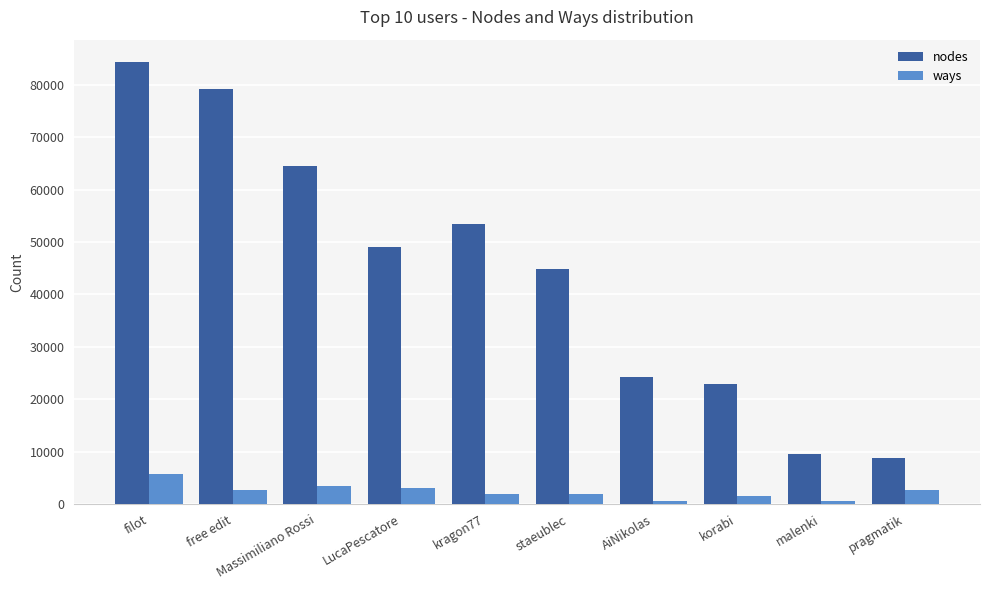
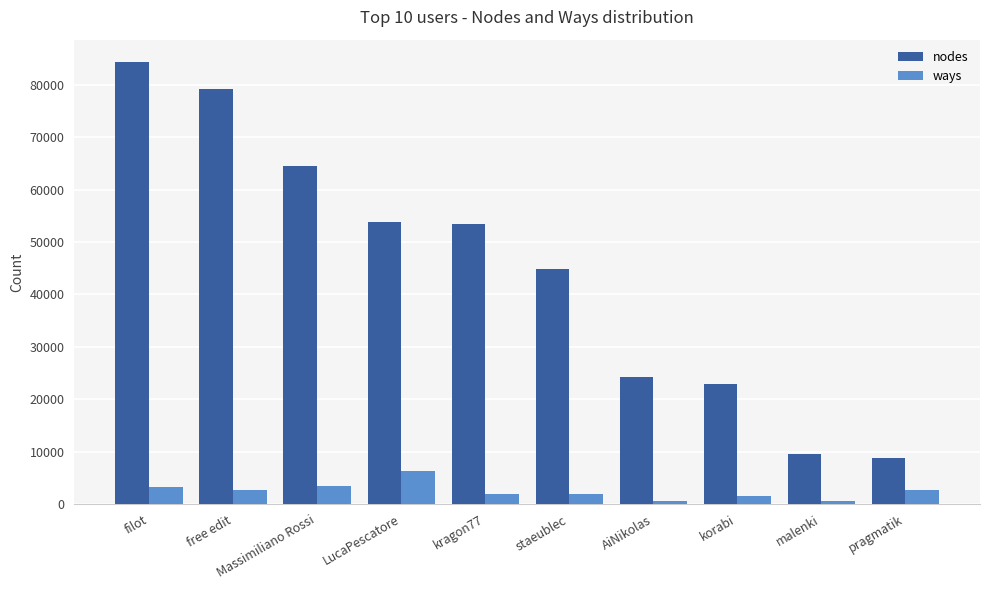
ways, filot: 6000 -> 3000
nodes, LucaPescatore: 49000 -> 54000
ways, LucaPescatore: 3000 -> 6000
